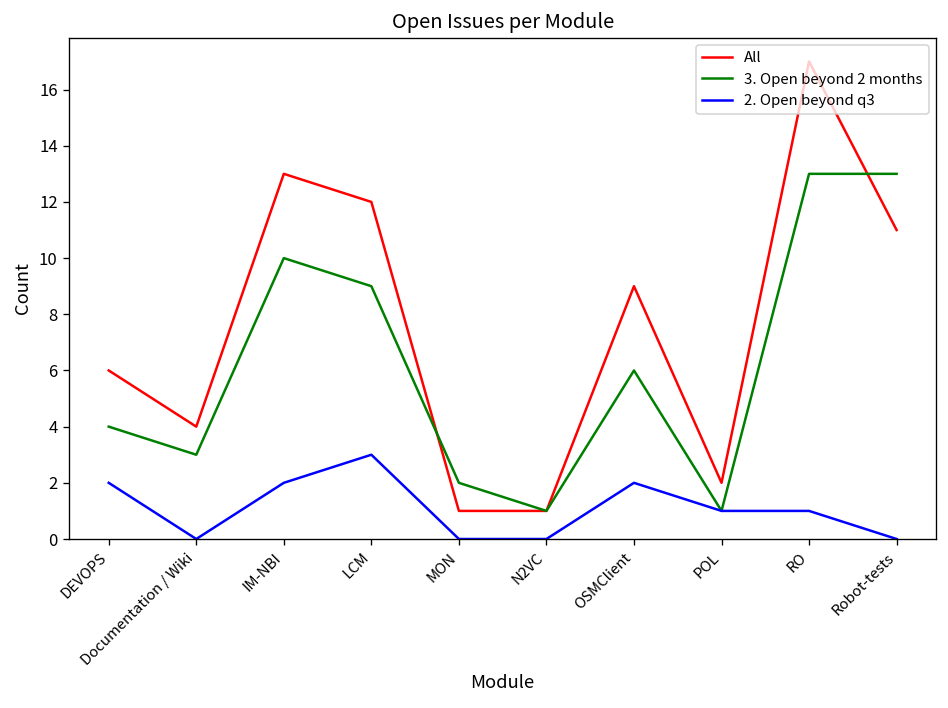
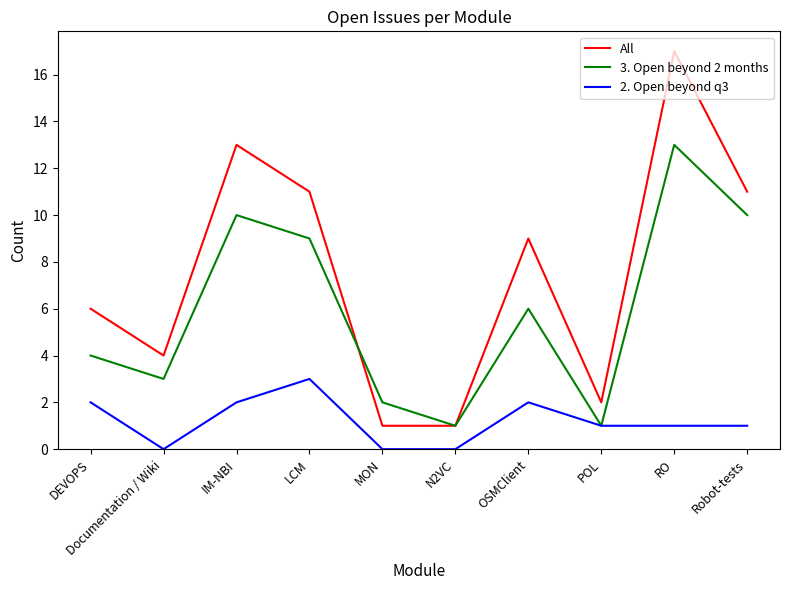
All, LCM: 12 -> 11
3. Open beyond 2 months, Robot-tests: 13 -> 10
2. Open beyond q3, Robot-tests: 0 -> 1
